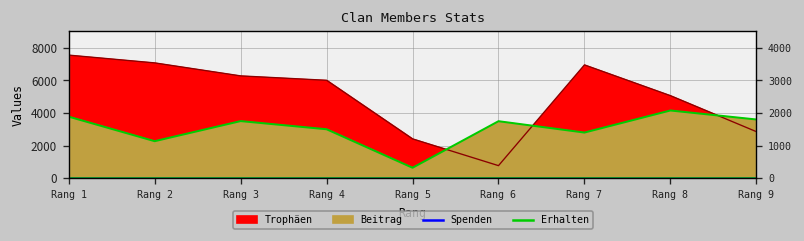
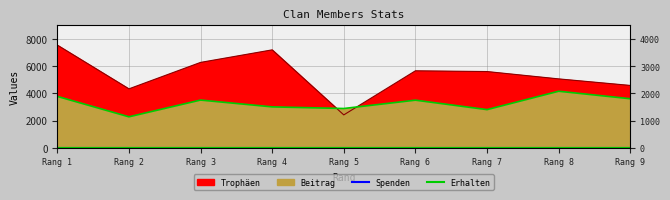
Trophäen, Rang 2: 7100 -> 4300
Trophäen, Rang 4: 6000 -> 7200
Beitrag, Rang 5: 600 -> 2900
Trophäen, Rang 6: 800 -> 5700
Trophäen, Rang 7: 7000 -> 5600
Trophäen, Rang 9: 2900 -> 4600
